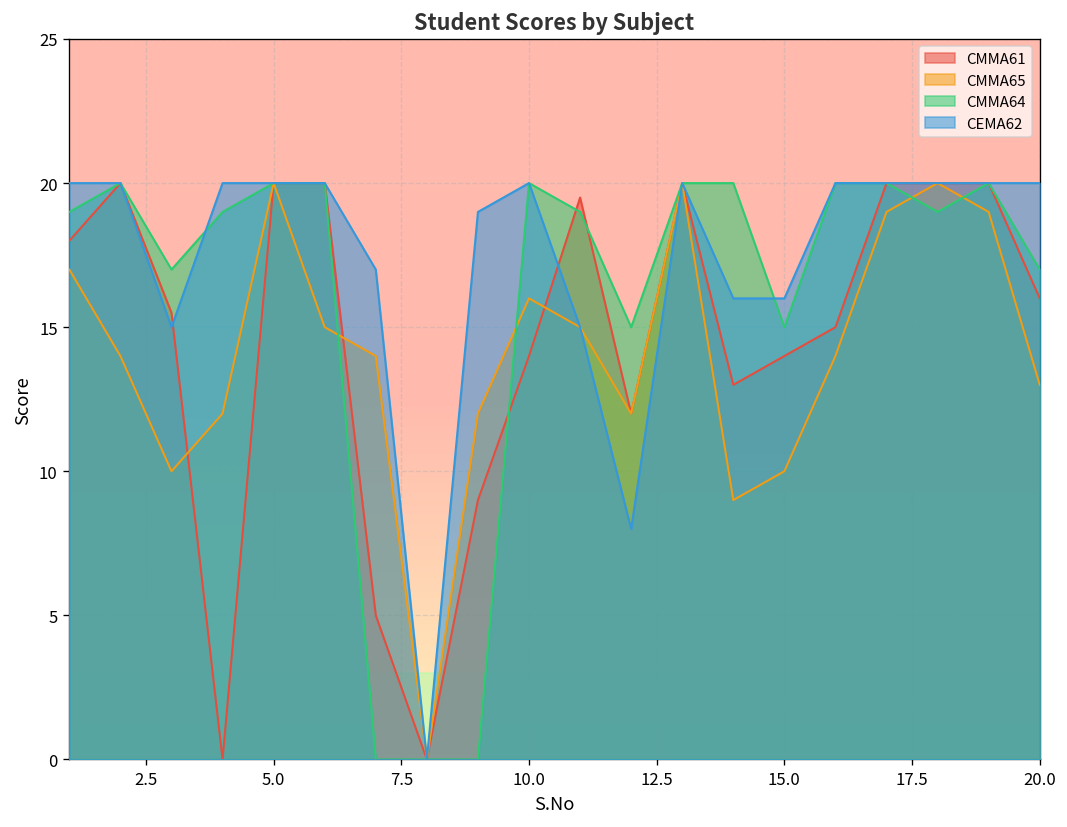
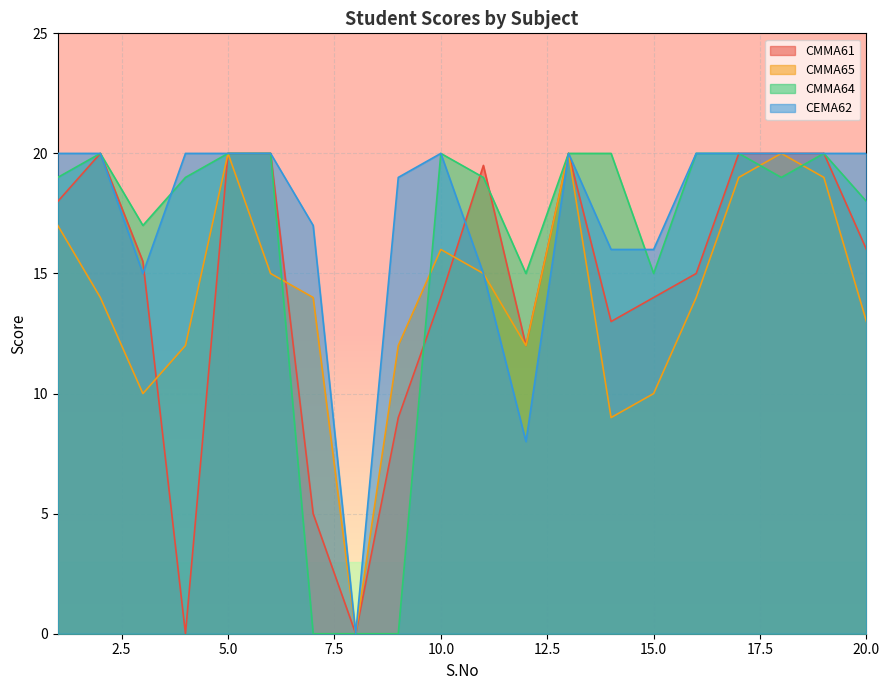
CMMA64, 20.0: 17 -> 18
